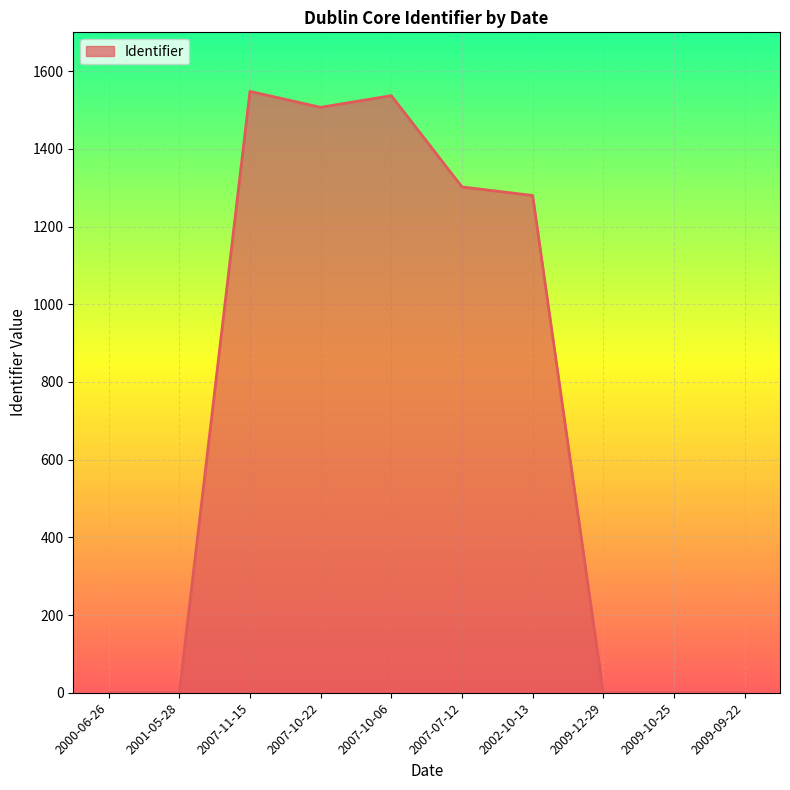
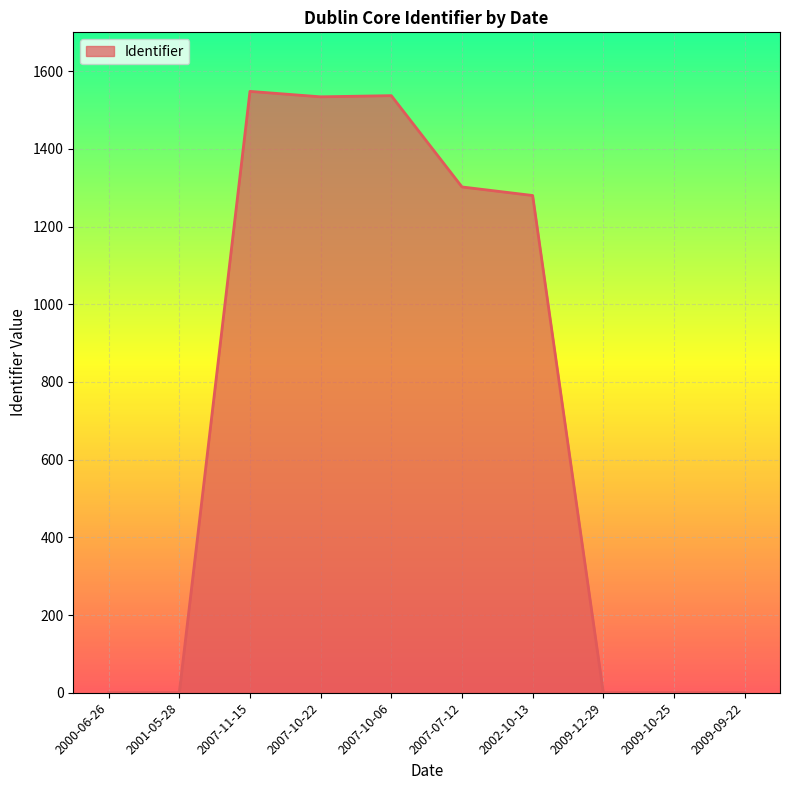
2007-10-22: 1510 -> 1530
